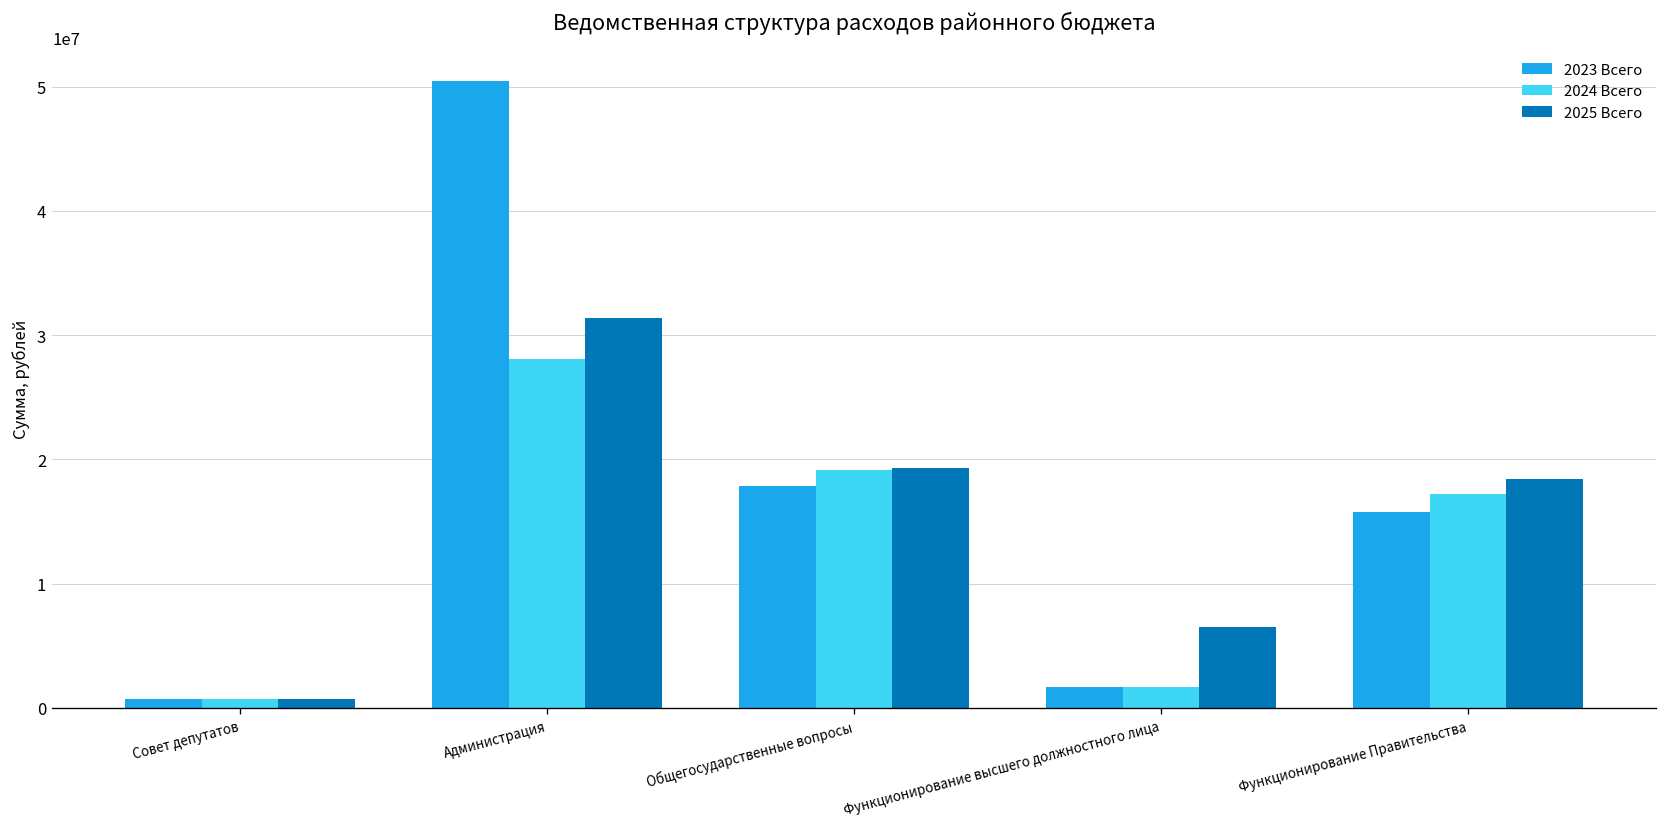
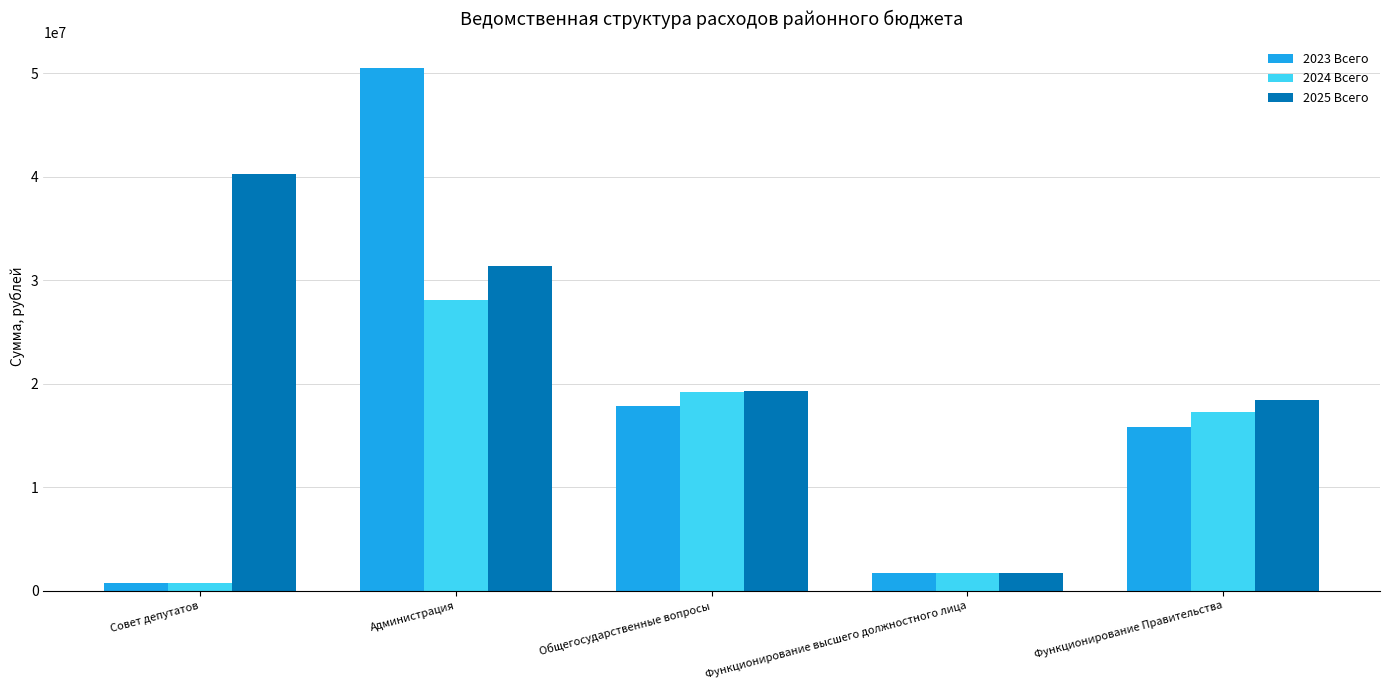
2025 Всего, Совет депутатов: 700000 -> 40300000
2025 Всего, Функционирование высшего должностного лица: 6500000 -> 1700000
